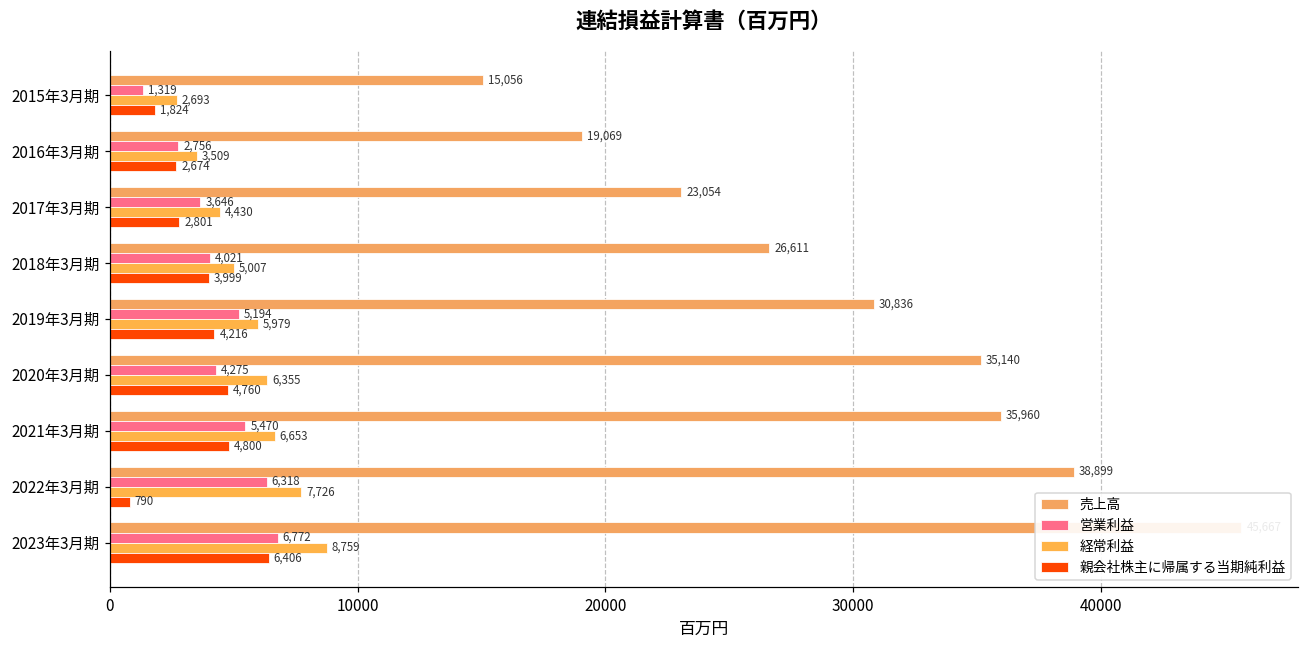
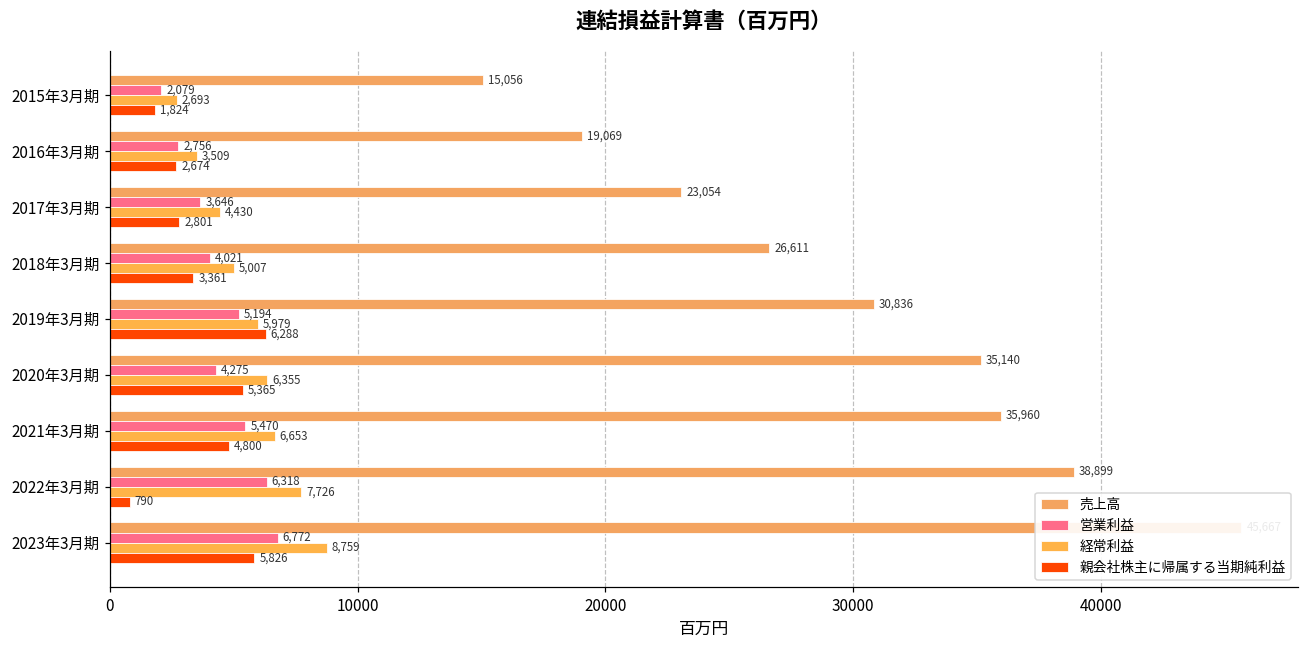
営業利益, 2015年3月期: 1,319 -> 2,079
親会社株主に帰属する当期純利益, 2018年3月期: 3,999 -> 3,361
親会社株主に帰属する当期純利益, 2019年3月期: 4,216 -> 6,288
親会社株主に帰属する当期純利益, 2020年3月期: 4,760 -> 5,365
親会社株主に帰属する当期純利益, 2023年3月期: 6,406 -> 5,826
